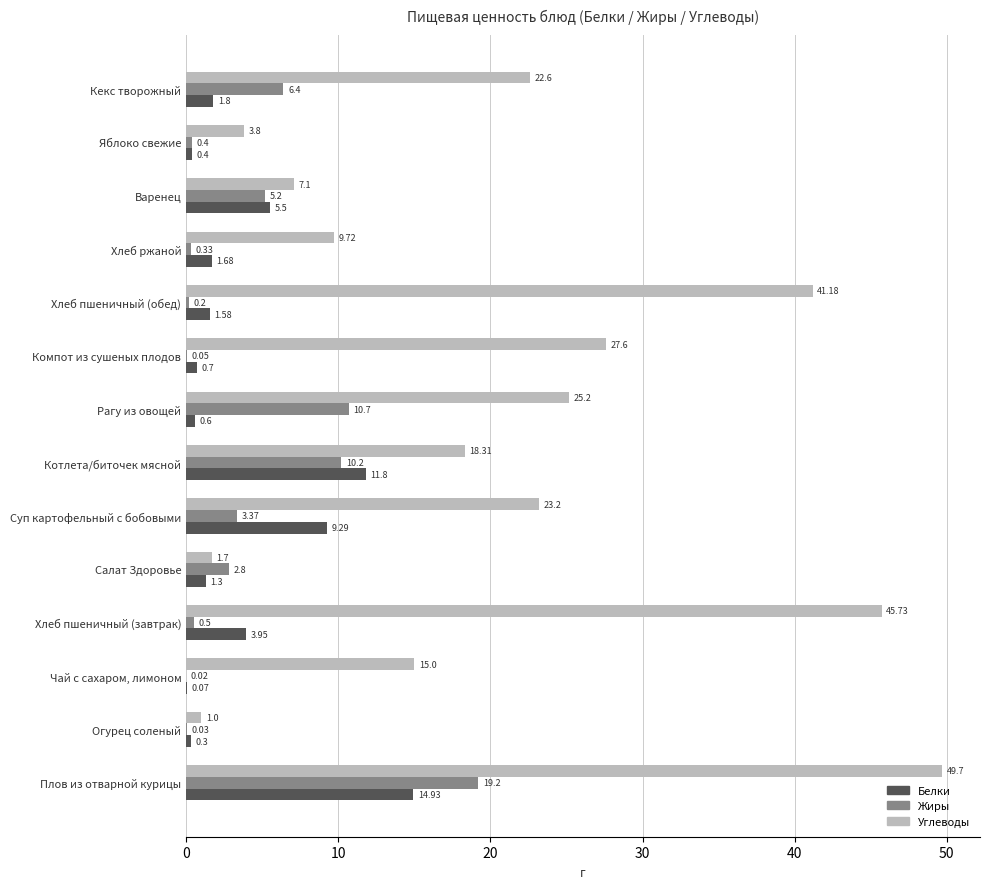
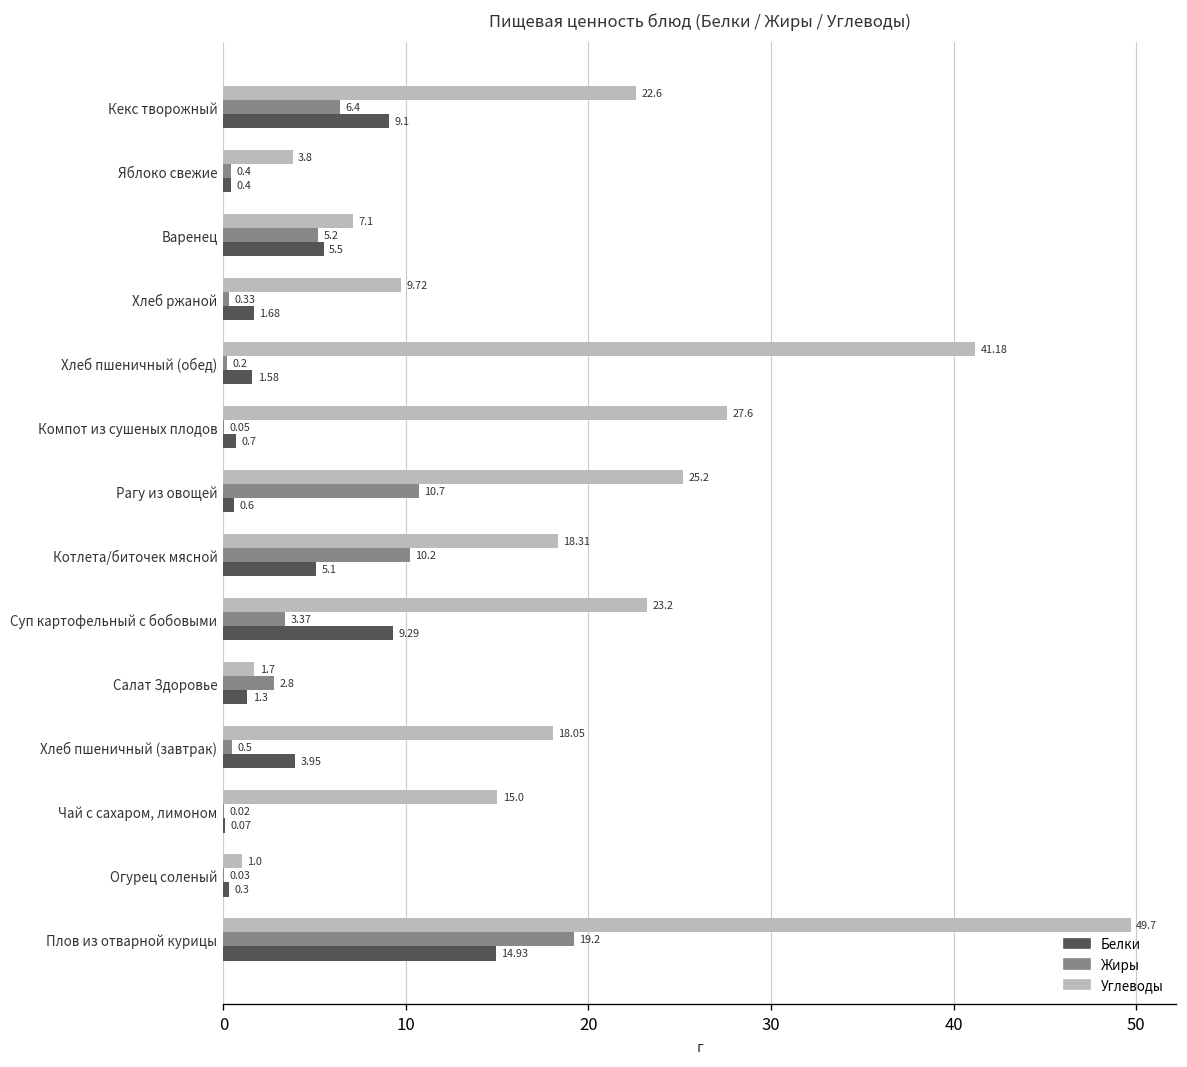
Белки, Кекс творожный: 1.8 -> 9.1
Белки, Котлета/биточек мясной: 11.8 -> 5.1
Углеводы, Хлеб пшеничный (завтрак): 45.73 -> 18.05
